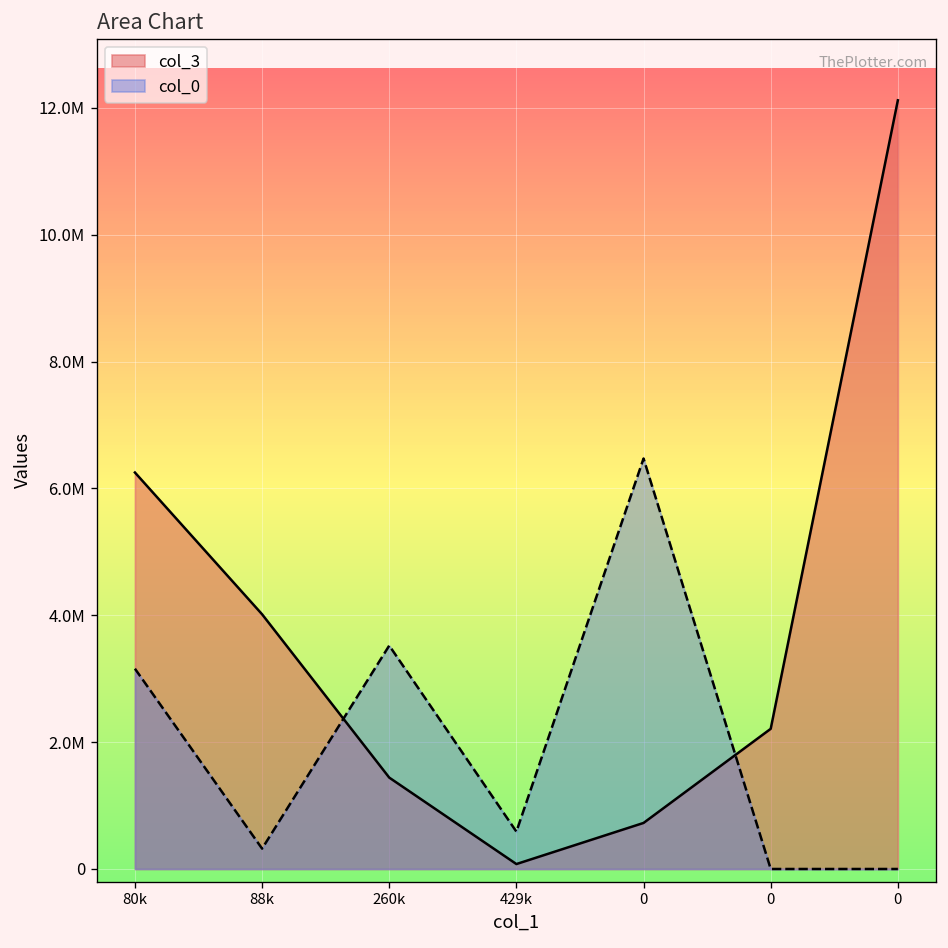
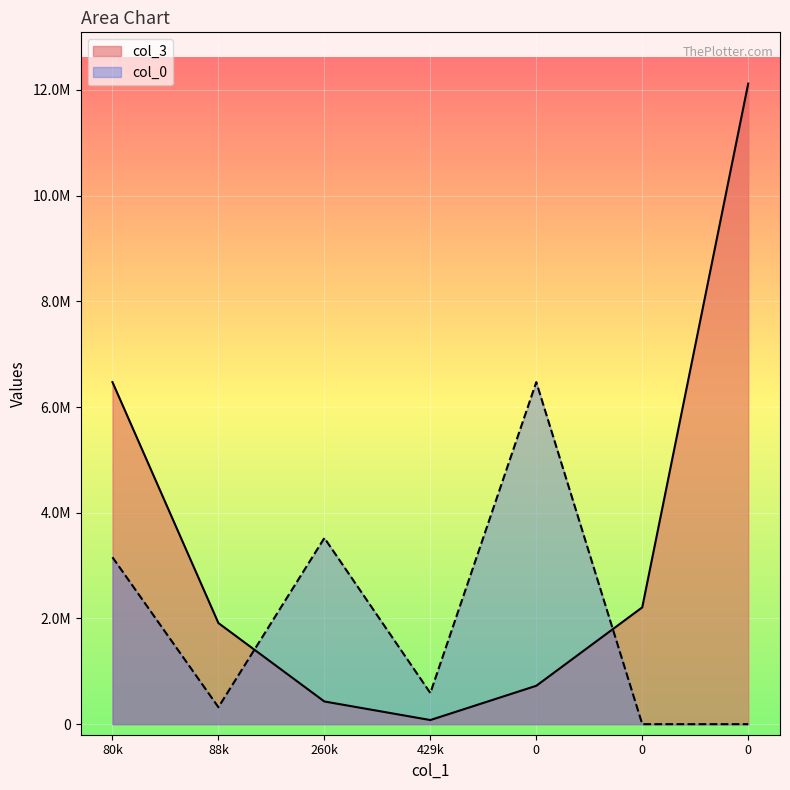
col_3, 80k: 6300000 -> 6500000
col_3, 88k: 4000000 -> 1900000
col_3, 260k: 1400000 -> 400000
